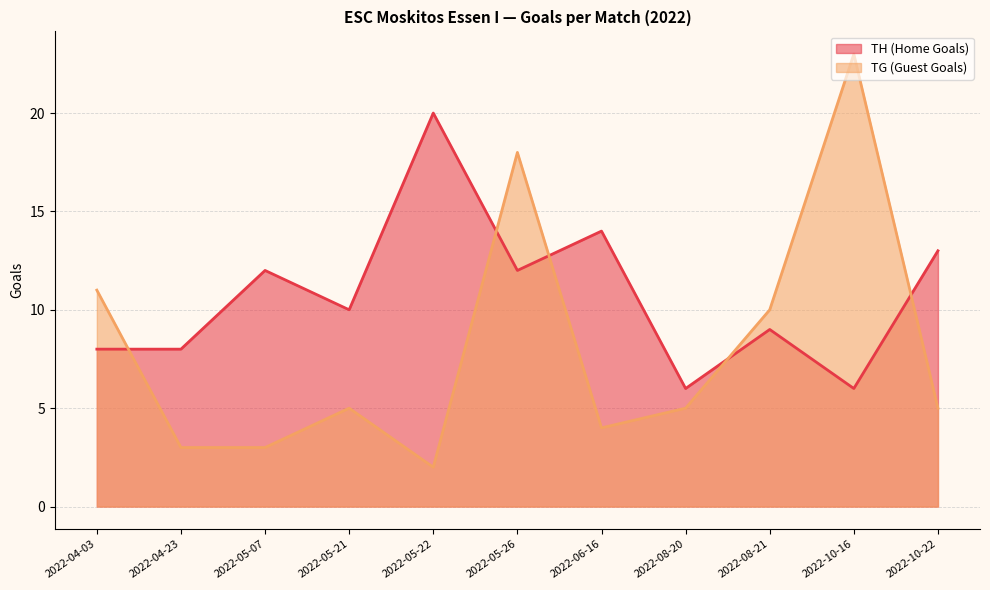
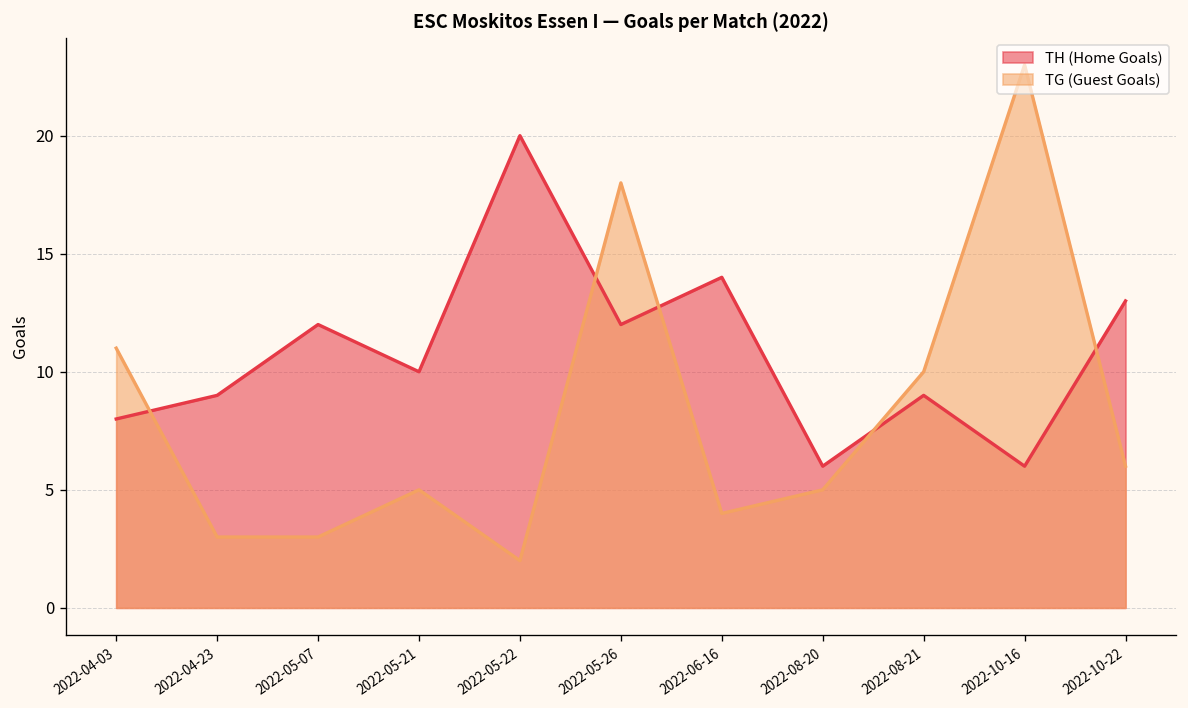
TH (Home Goals), 2022-04-23: 8 -> 9
TG (Guest Goals), 2022-10-22: 5 -> 6
